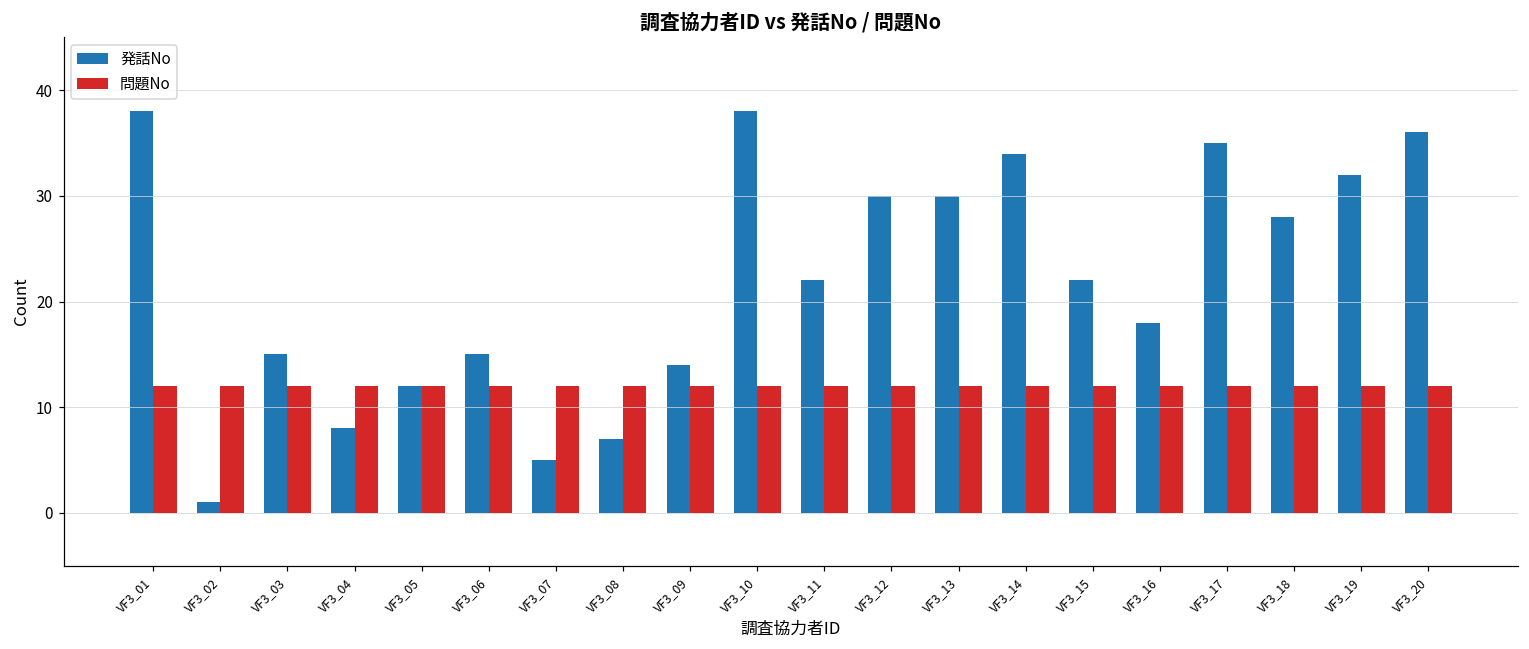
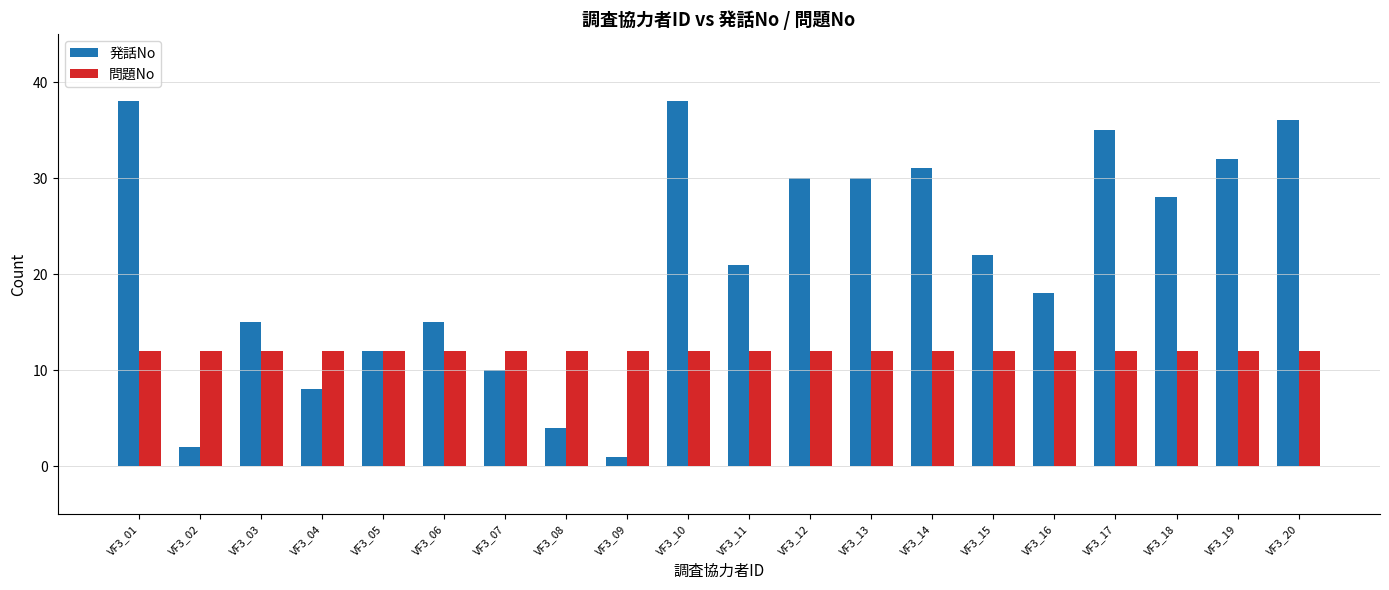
発話No, VF3_02: 1 -> 2
発話No, VF3_07: 5 -> 10
発話No, VF3_08: 7 -> 4
発話No, VF3_09: 14 -> 1
発話No, VF3_11: 22 -> 21
発話No, VF3_14: 34 -> 31
